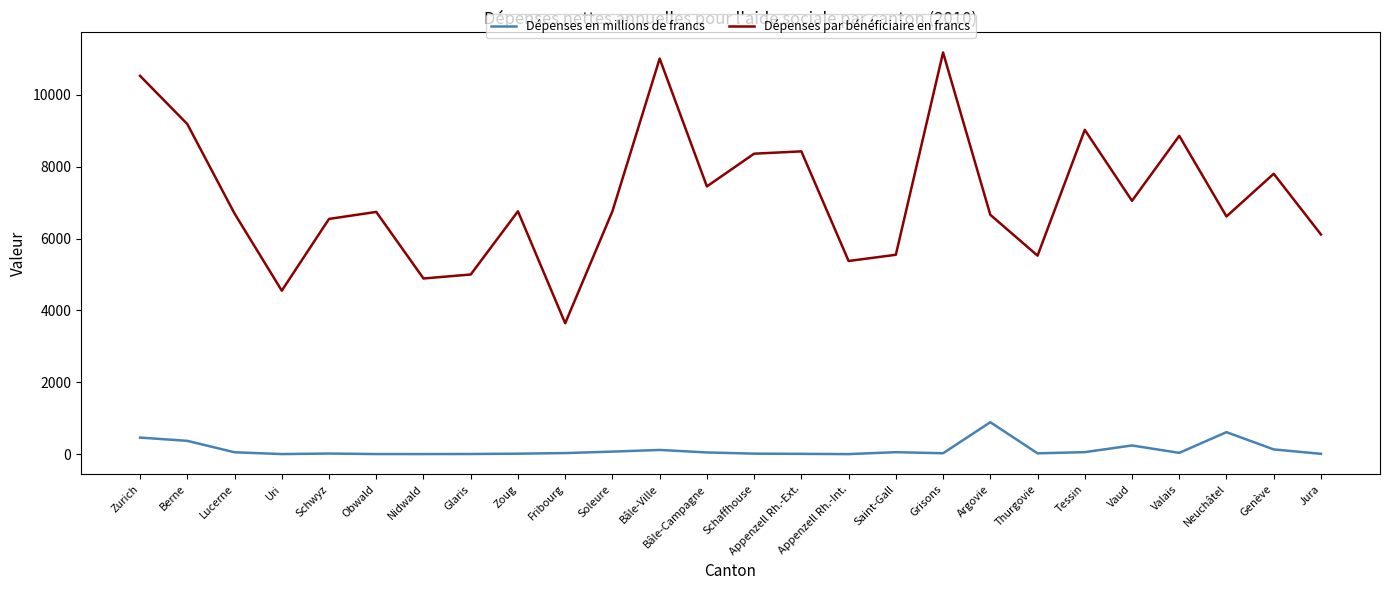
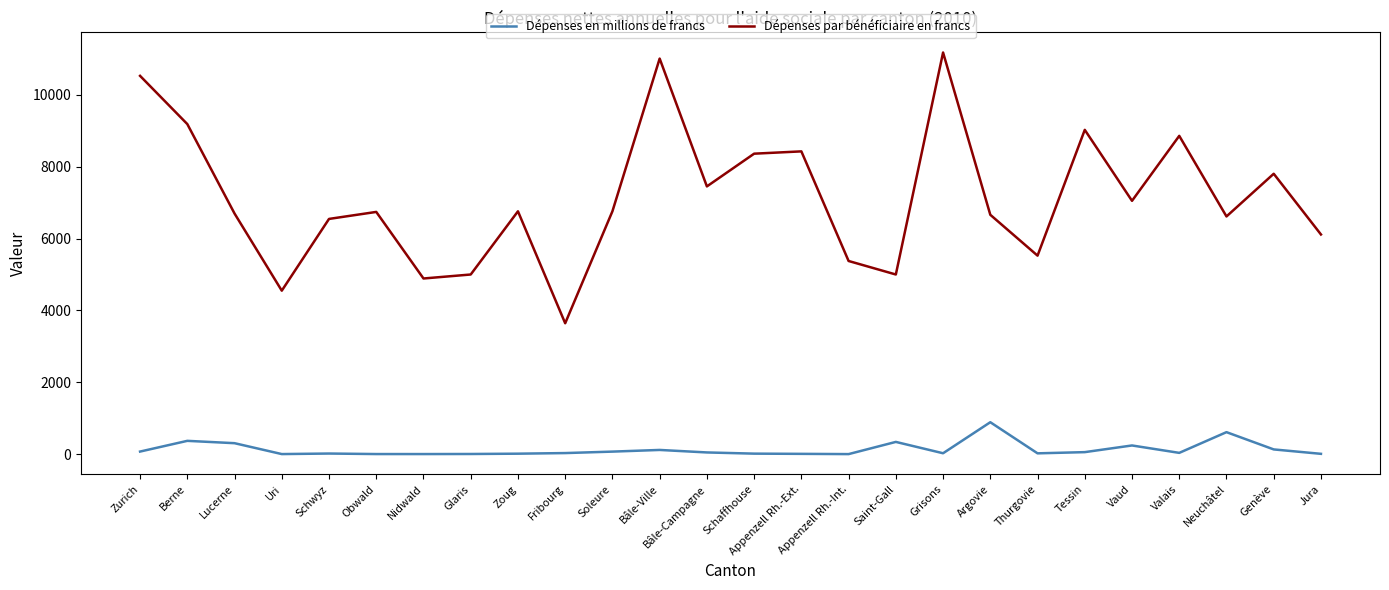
Dépenses en millions de francs, Zurich: 500 -> 100
Dépenses en millions de francs, Lucerne: 100 -> 300
Dépenses en millions de francs, Saint-Gall: 100 -> 300
Dépenses par bénéficiaire en francs, Saint-Gall: 5500 -> 5000
